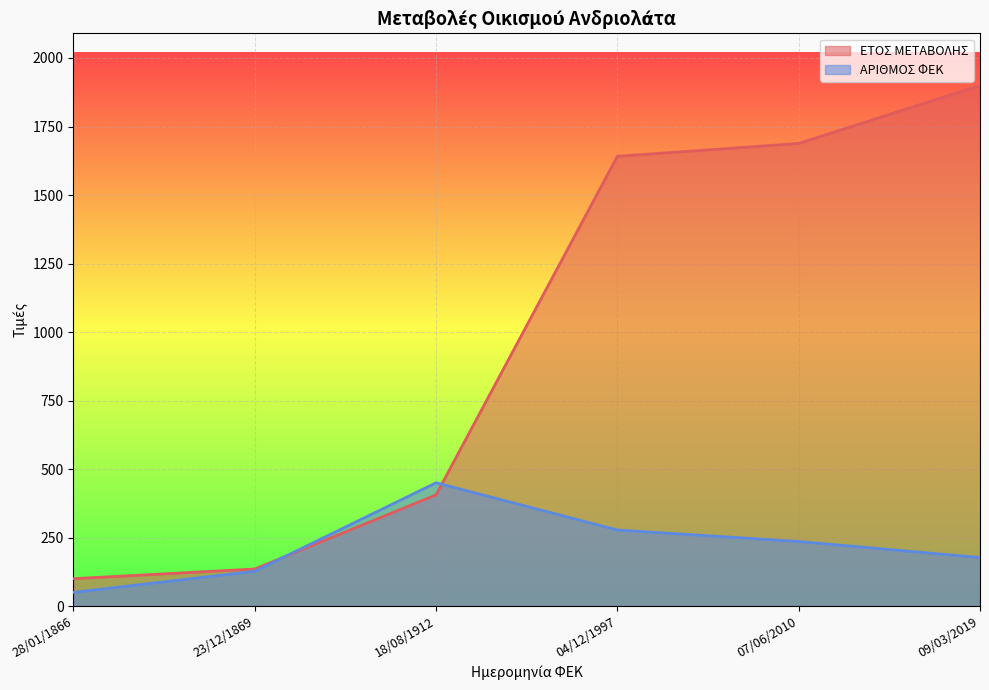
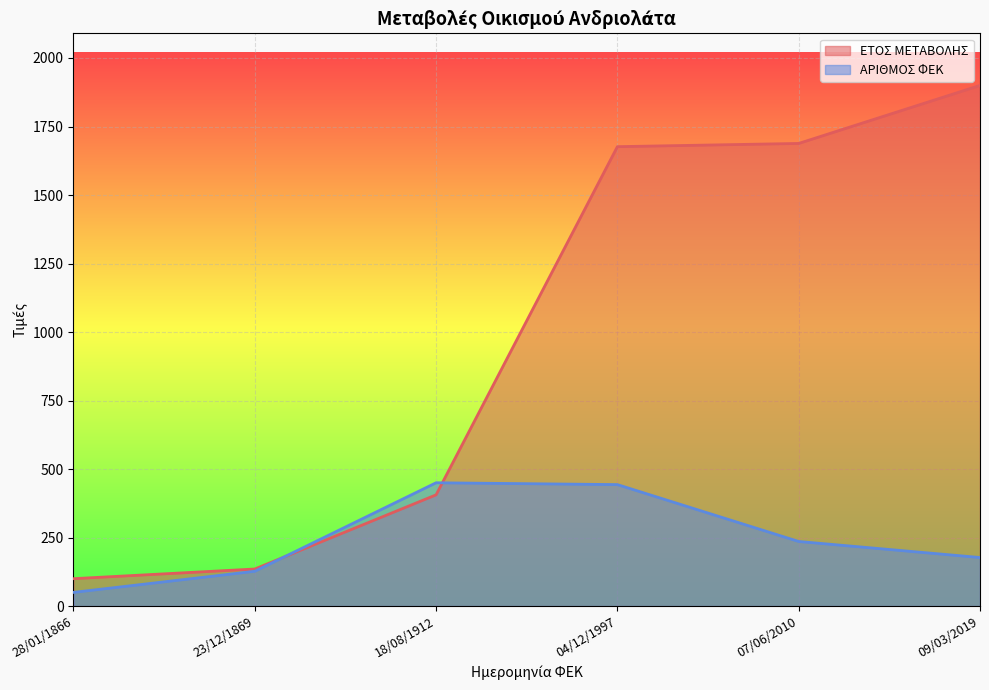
ΕΤΟΣ ΜΕΤΑΒΟΛΗΣ, 04/12/1997: 1640 -> 1680
ΑΡΙΘΜΟΣ ΦΕΚ, 04/12/1997: 280 -> 440
